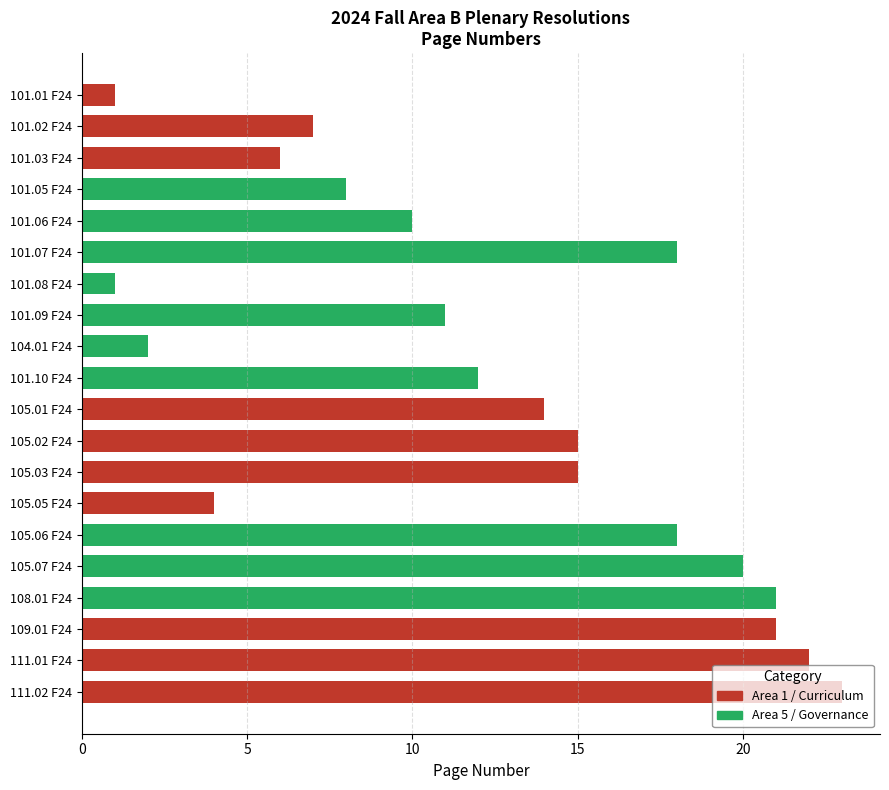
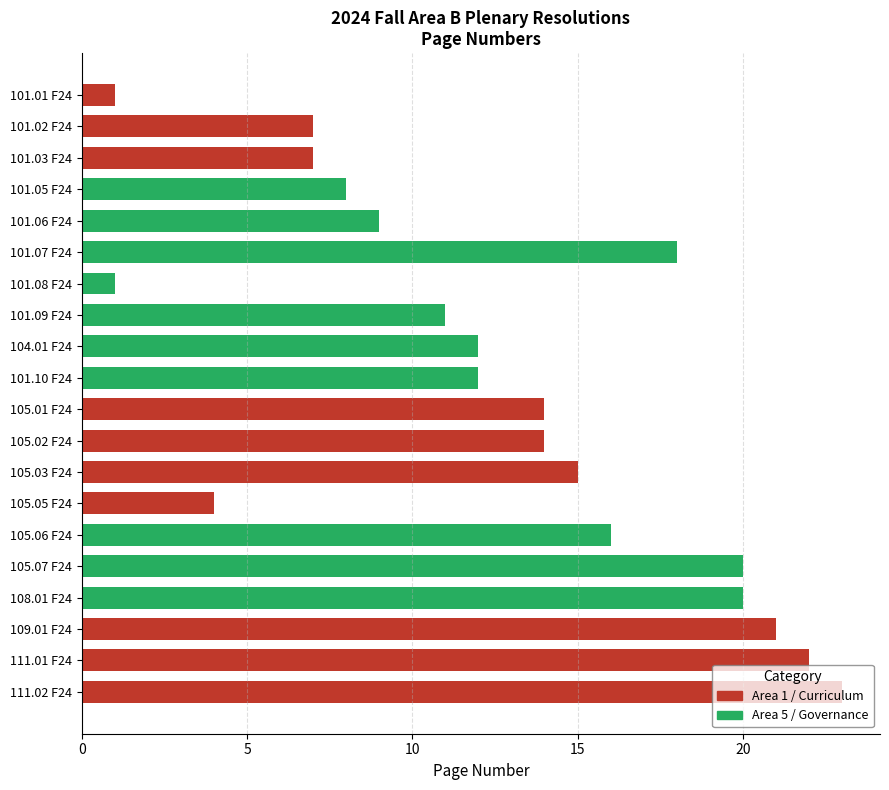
101.03 F24: 6 -> 7
101.06 F24: 10 -> 9
104.01 F24: 2 -> 12
105.02 F24: 15 -> 14
105.06 F24: 18 -> 16
108.01 F24: 21 -> 20
